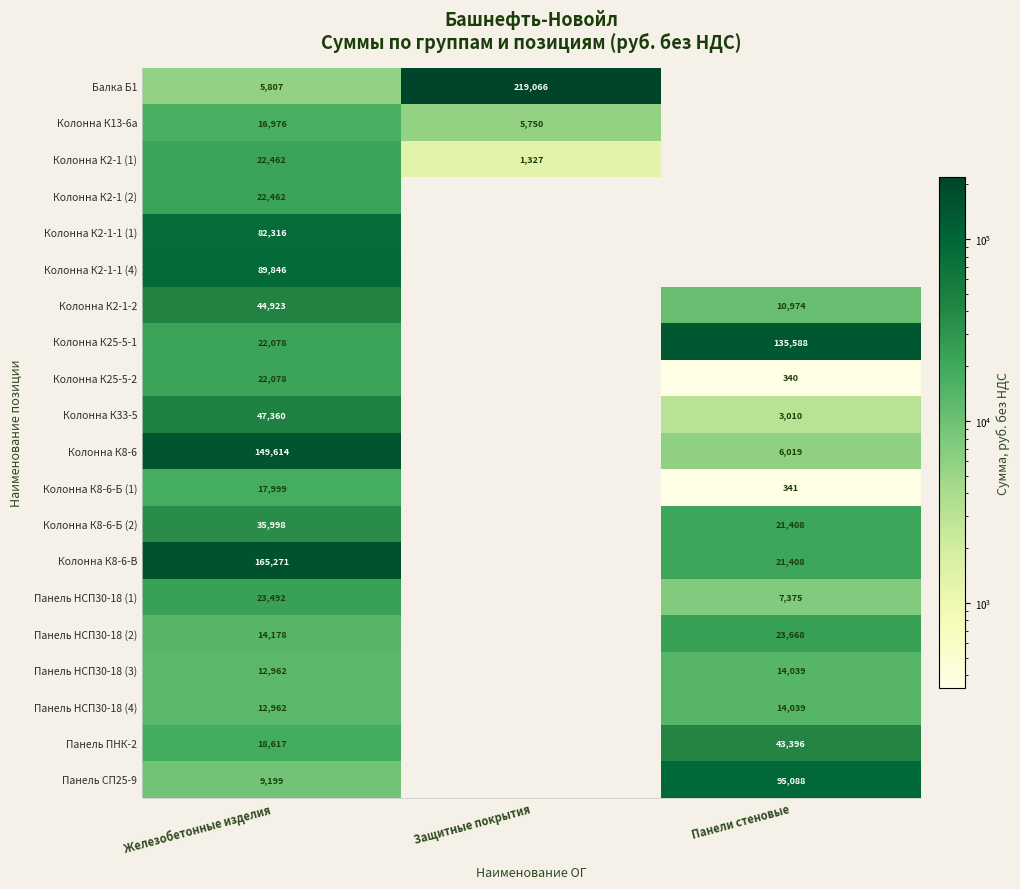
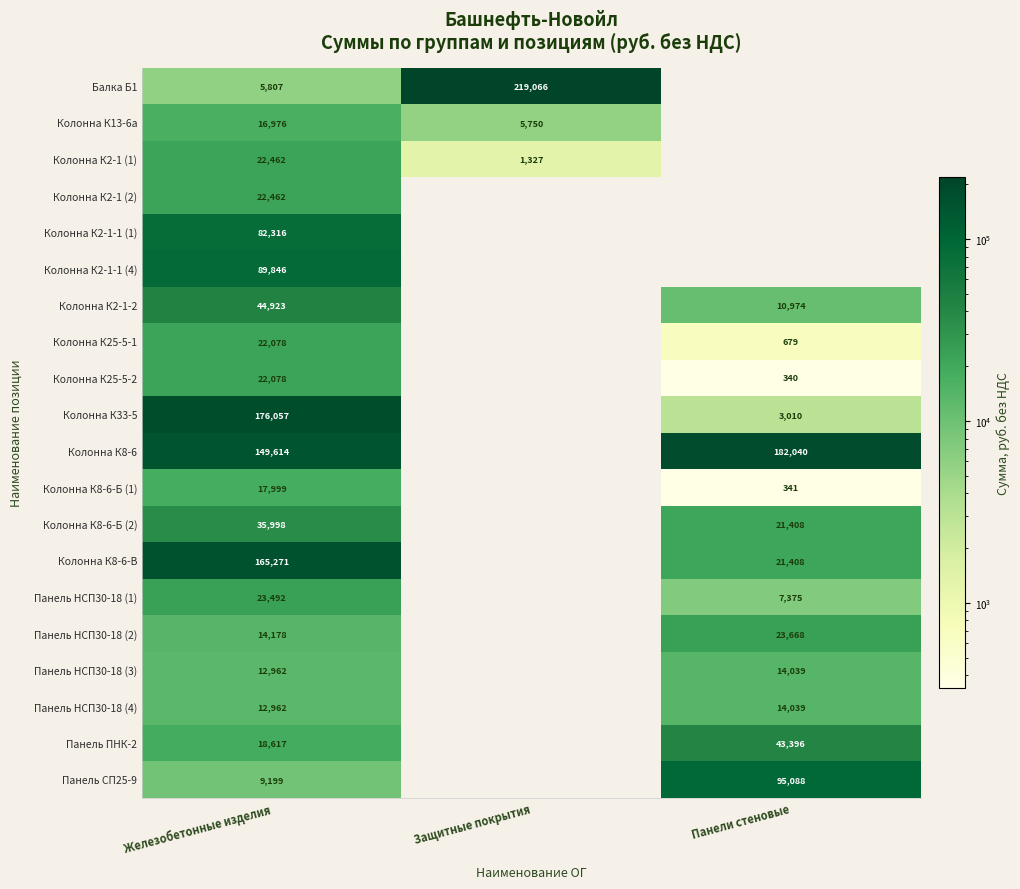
Колонна К25-5-1, Панели стеновые: 135,588 -> 679
Колонна К33-5, Железобетонные изделия: 47,360 -> 176,057
Колонна К8-6, Панели стеновые: 6,019 -> 182,040
